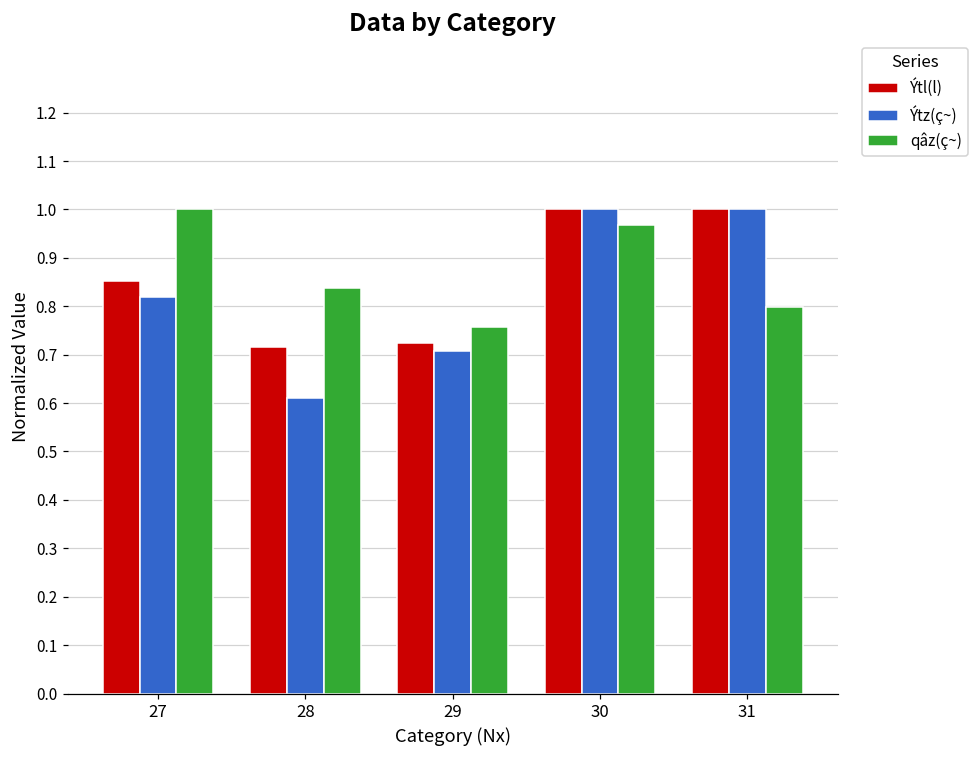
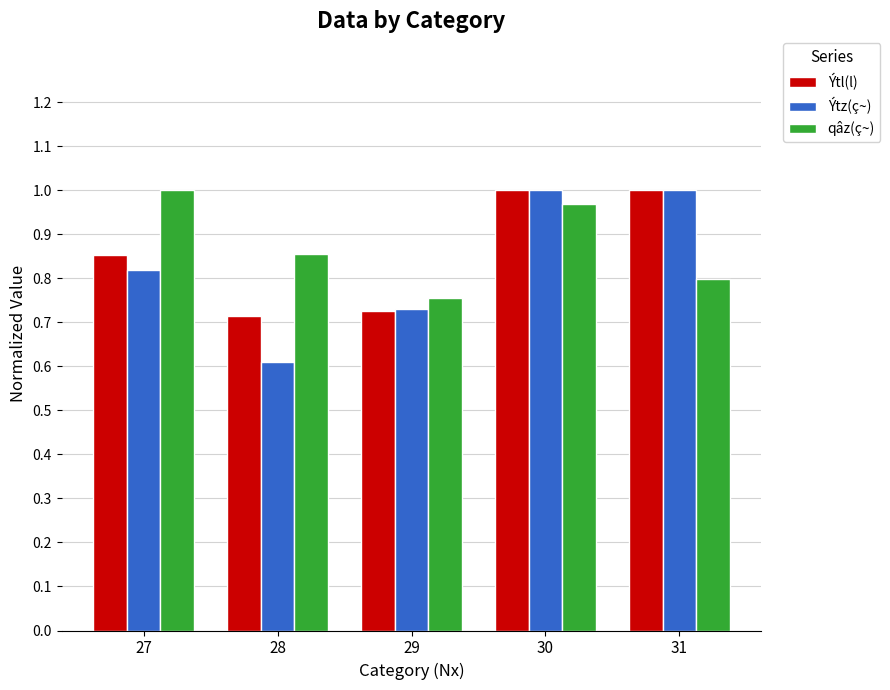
qâz(ç~), 28: 0.84 -> 0.86
Ýtz(ç~), 29: 0.71 -> 0.73
